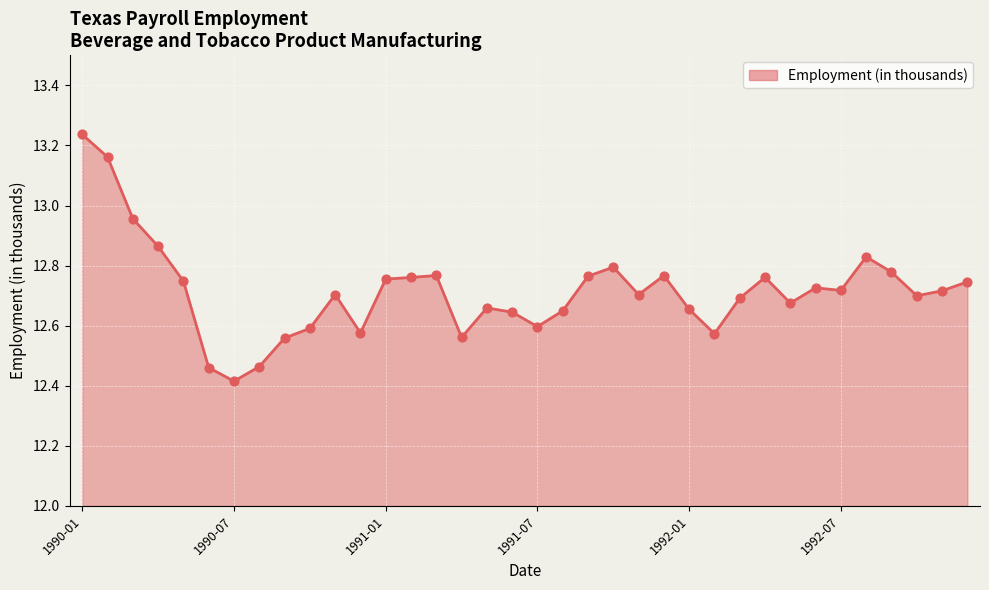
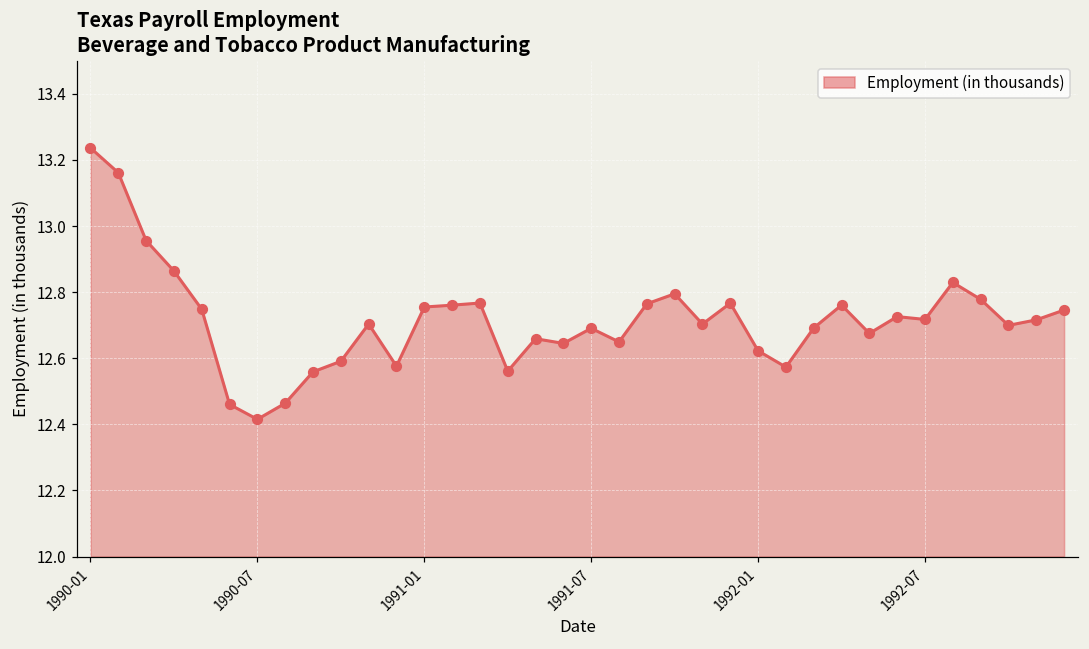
1991-07: 12.60 -> 12.69
1992-01: 12.65 -> 12.62
